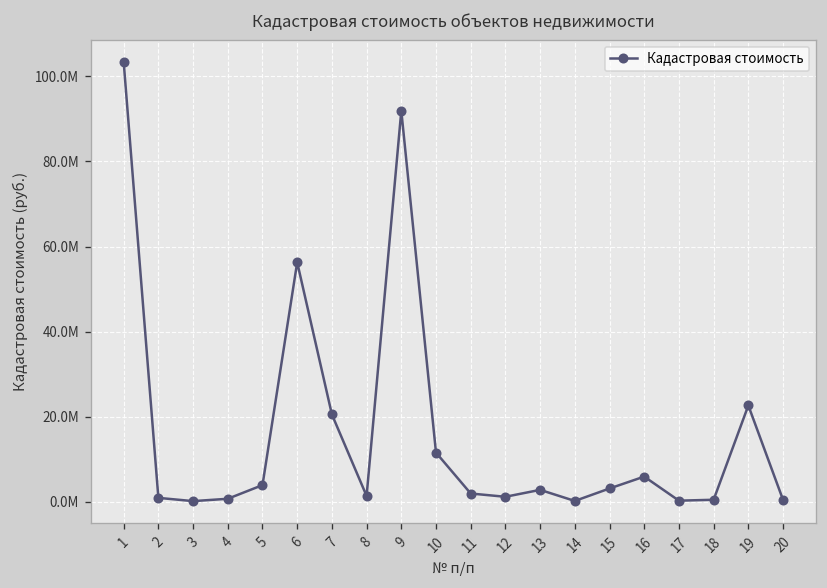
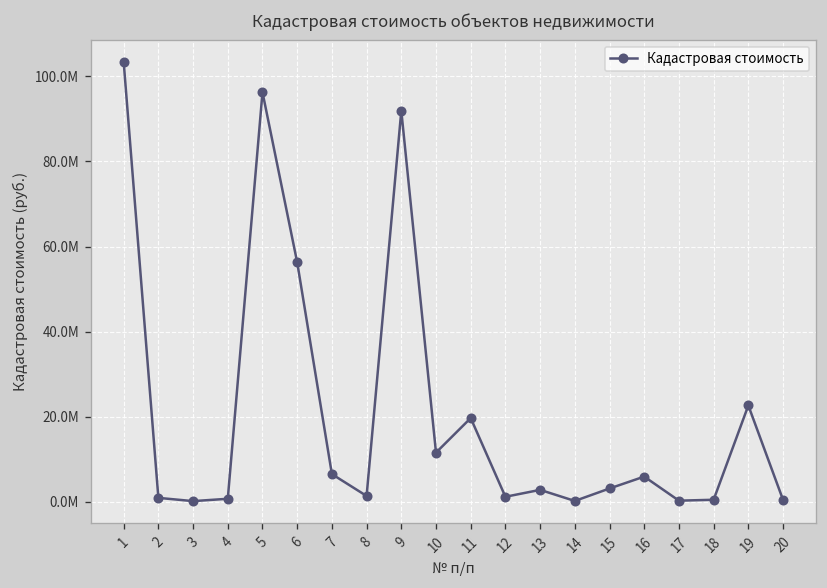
5: 4000000 -> 96000000
7: 21000000 -> 7000000
11: 2000000 -> 20000000
